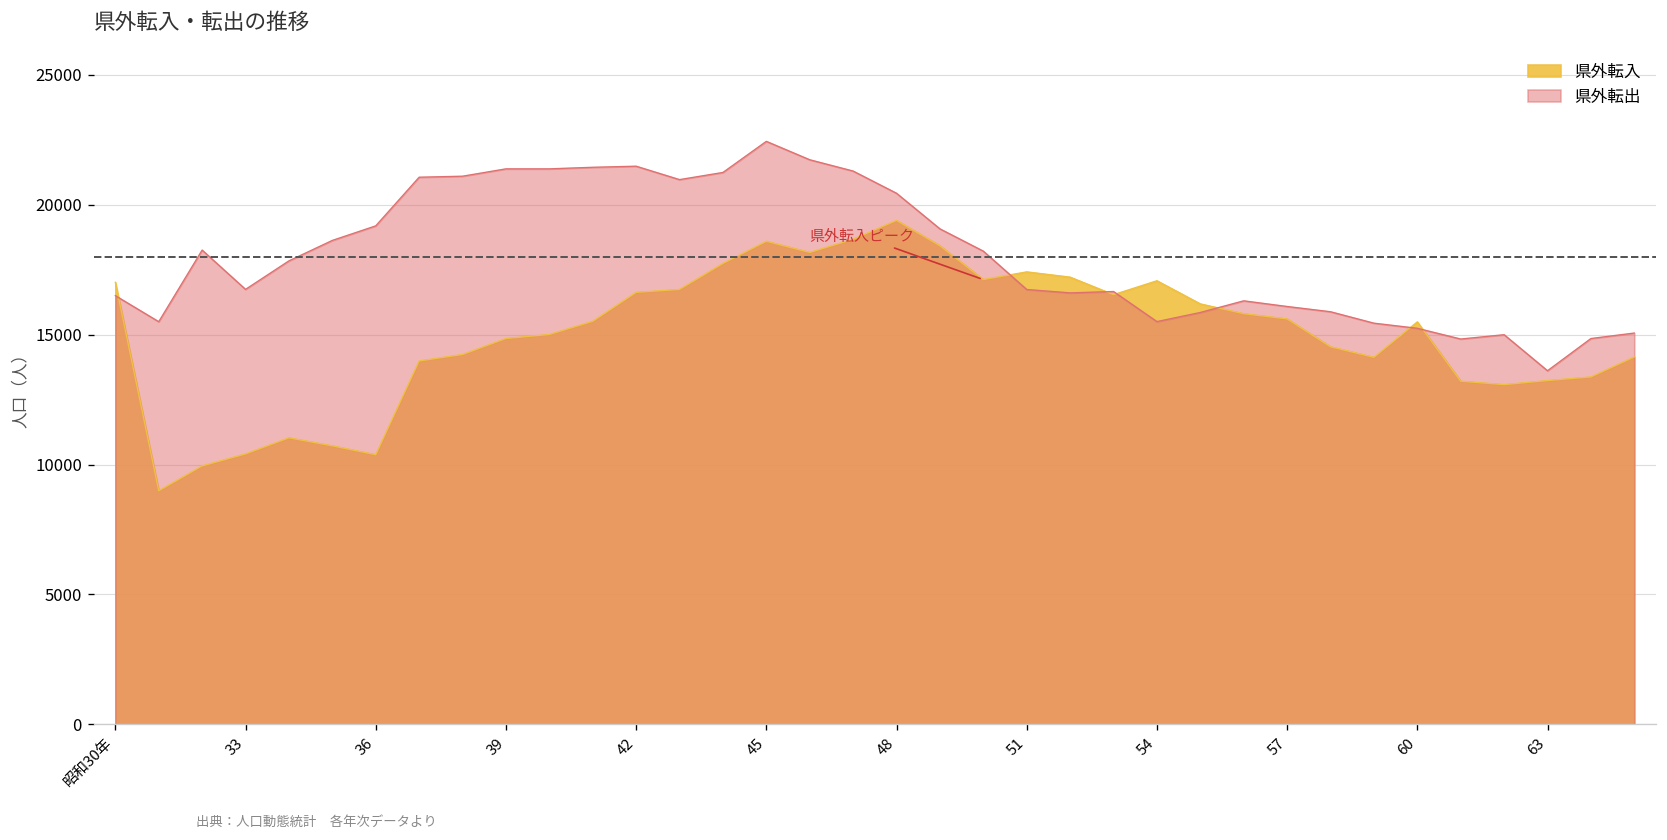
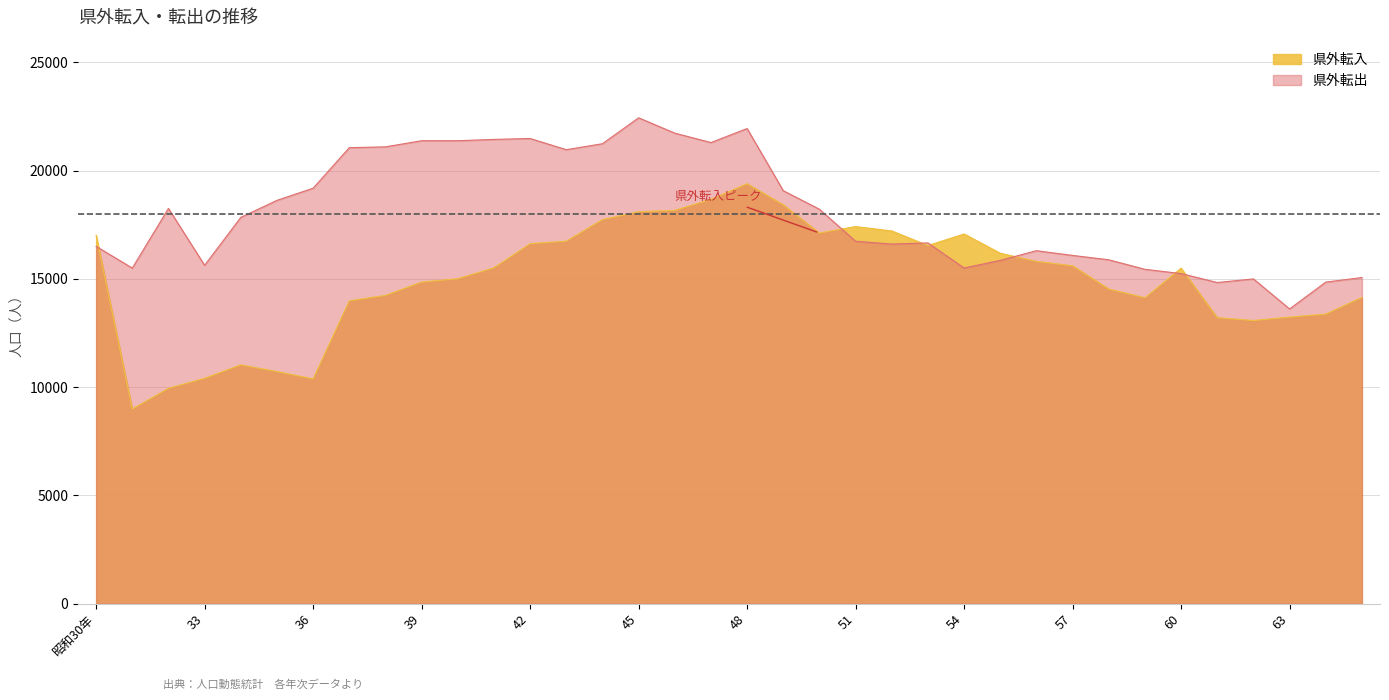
県外転出, 33: 16700 -> 15600
県外転入, 45: 18600 -> 18100
県外転出, 48: 20400 -> 21900
